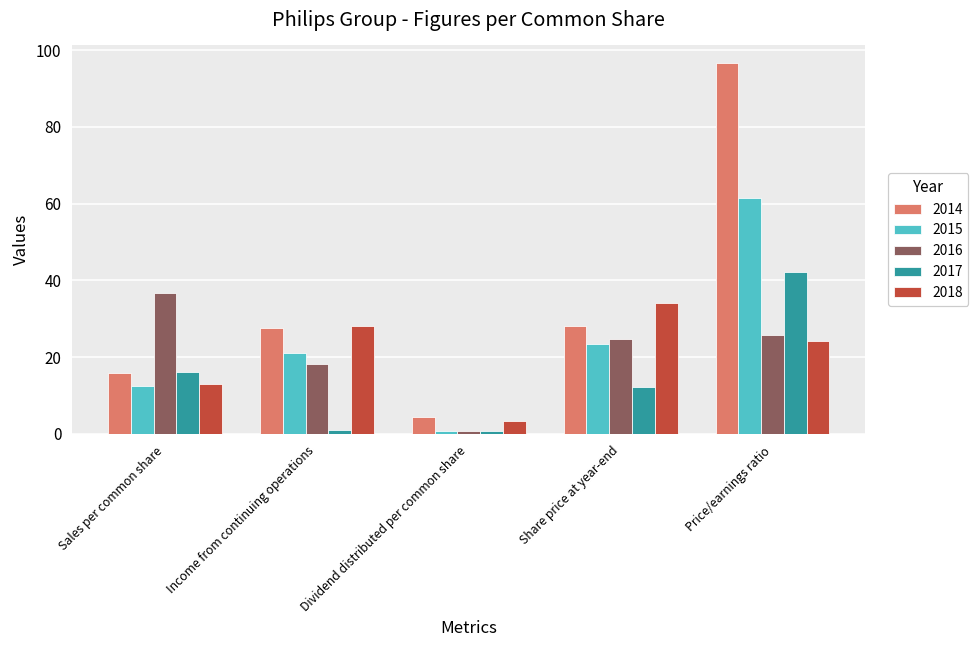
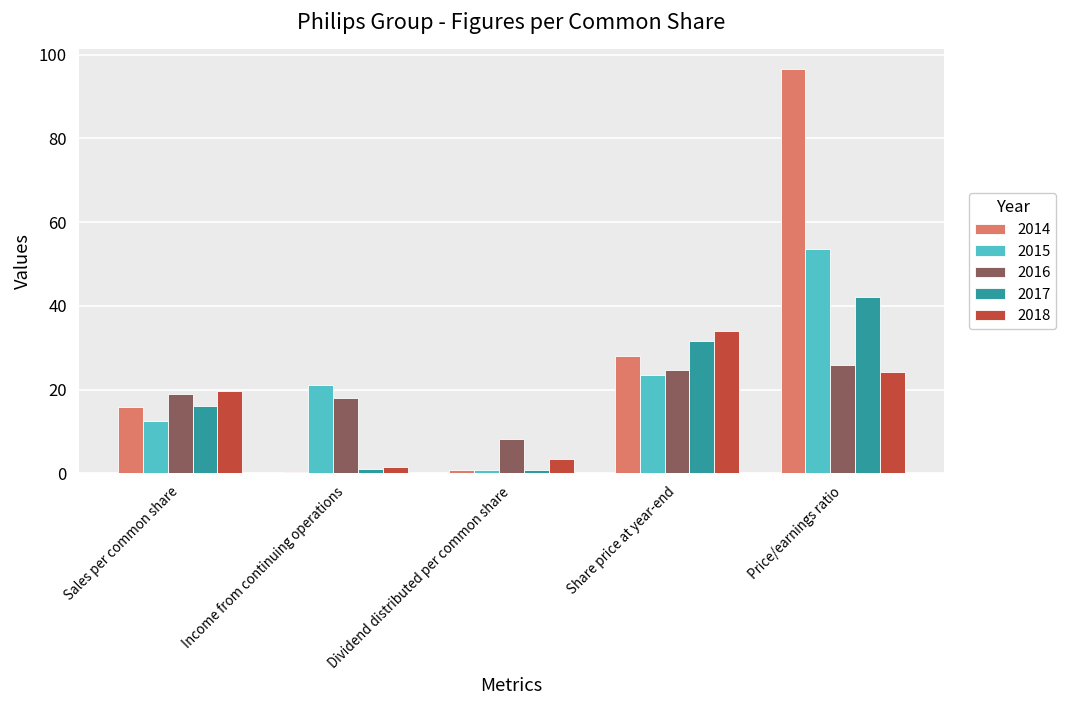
2016, Sales per common share: 37 -> 19
2018, Sales per common share: 13 -> 20
2014, Income from continuing operations: 27 -> 0
2018, Income from continuing operations: 28 -> 1
2014, Dividend distributed per common share: 4 -> 1
2016, Dividend distributed per common share: 1 -> 8
2017, Share price at year-end: 12 -> 32
2015, Price/earnings ratio: 62 -> 54
